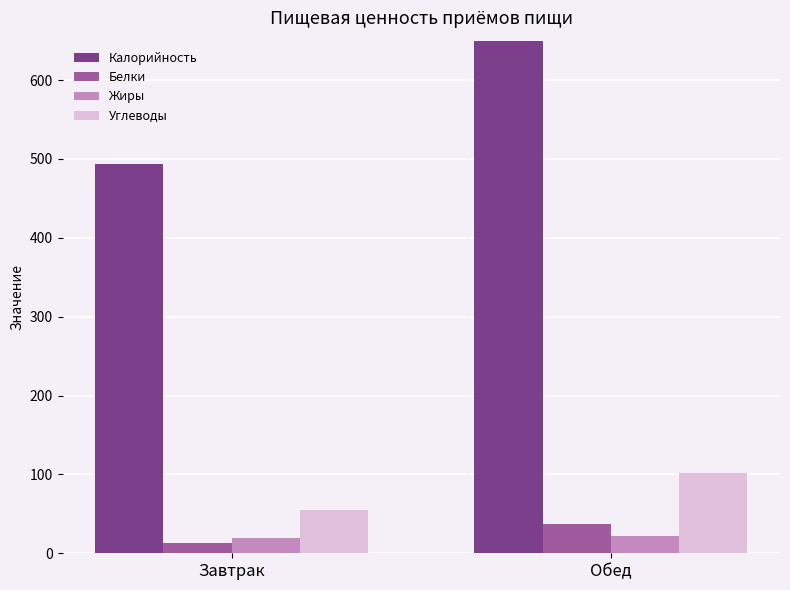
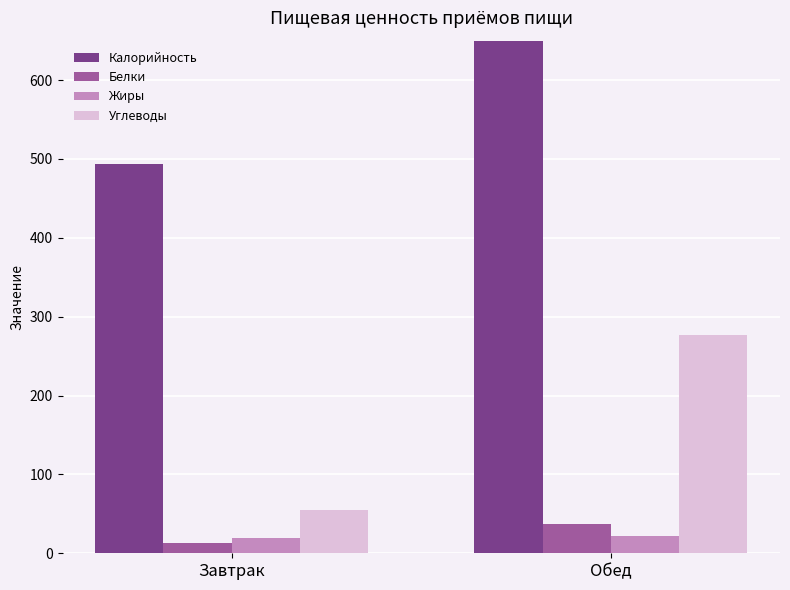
Углеводы, Обед: 100 -> 280
